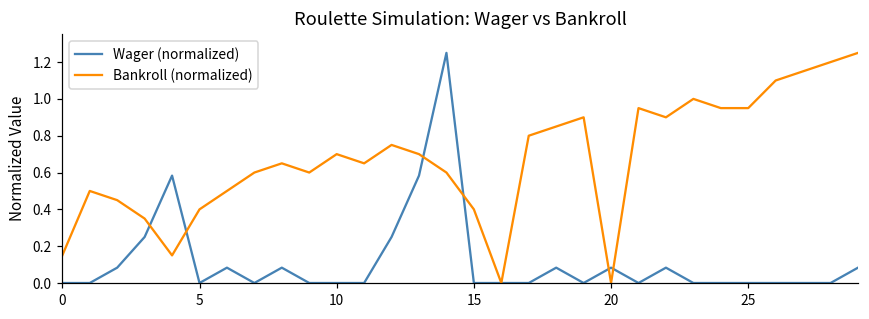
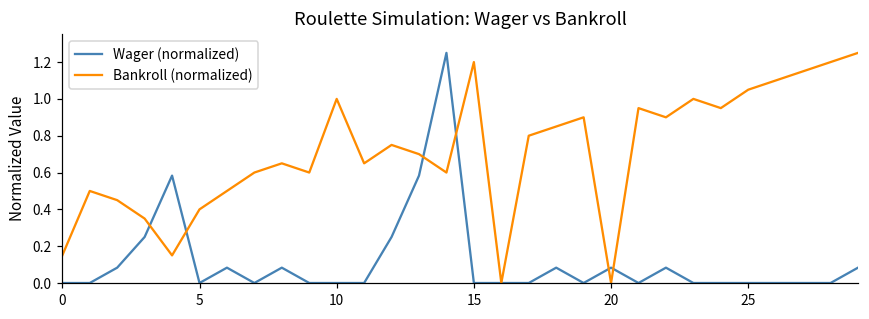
Bankroll (normalized), 10: 0.70 -> 1.00
Bankroll (normalized), 15: 0.40 -> 1.20
Bankroll (normalized), 25: 0.95 -> 1.05
